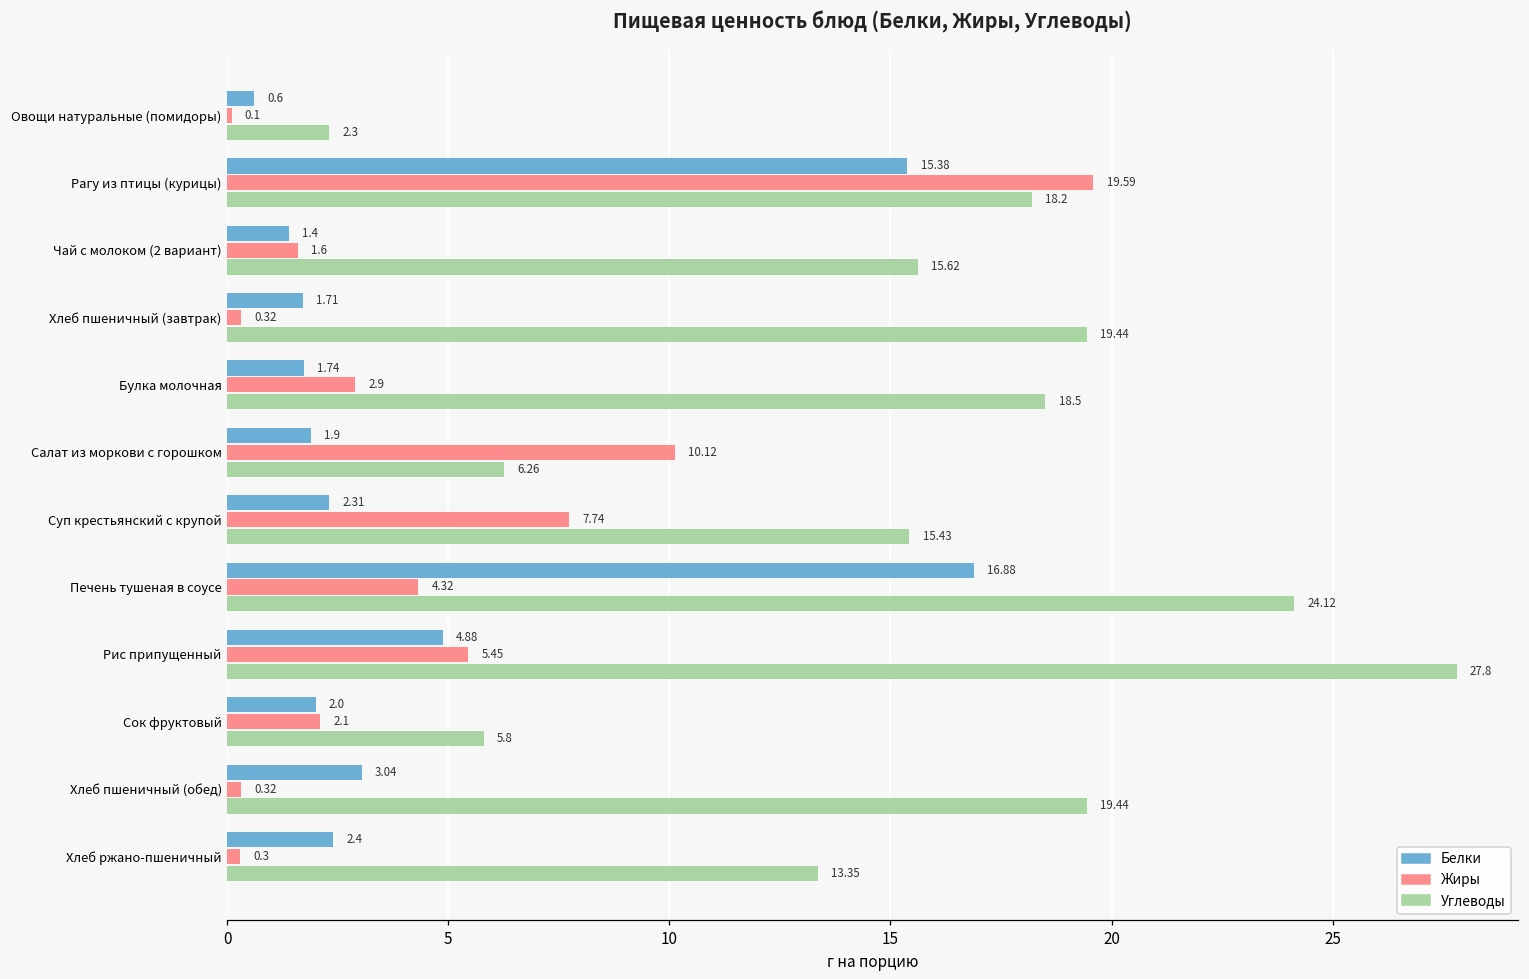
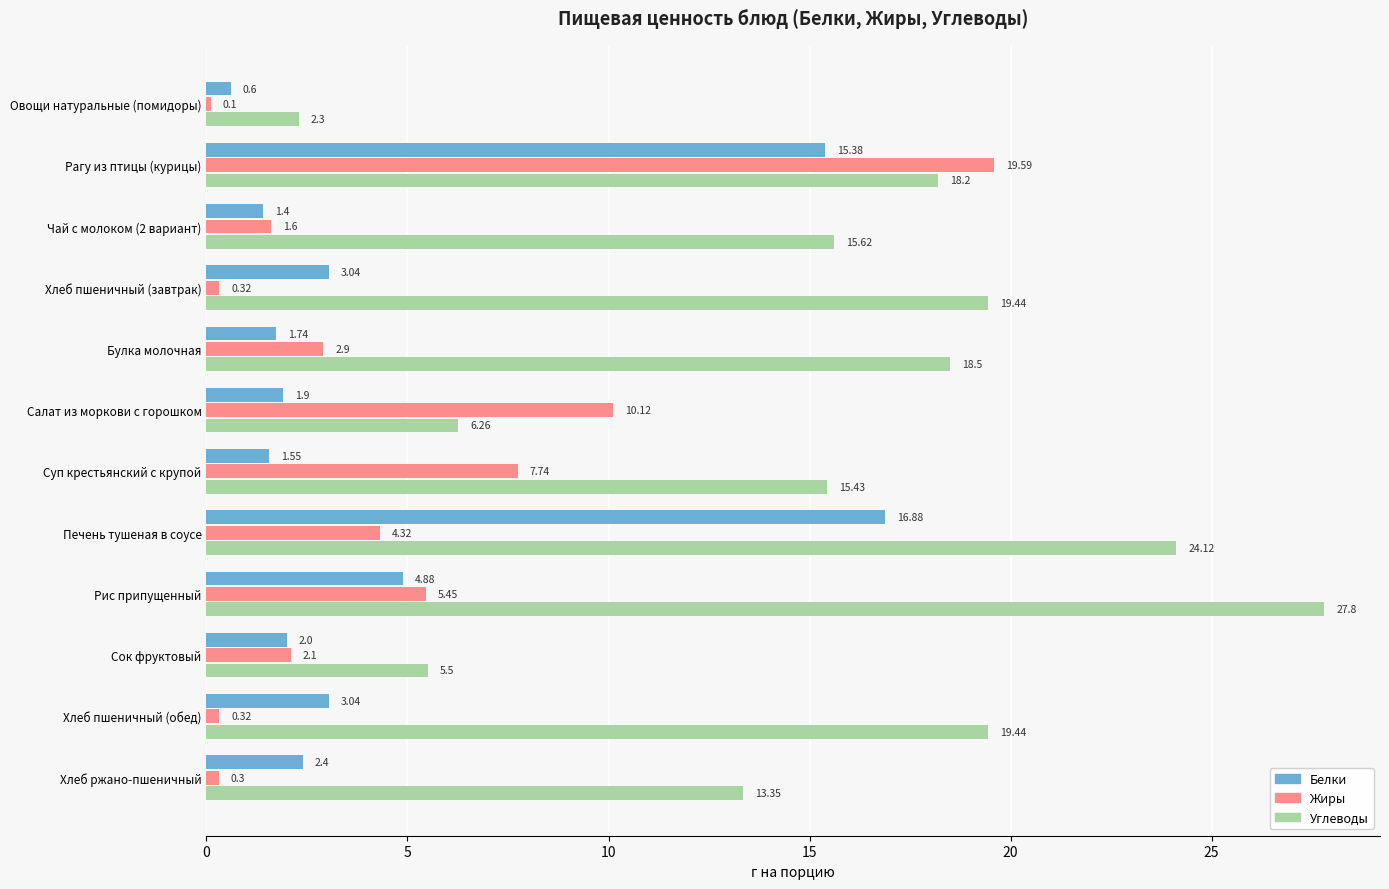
Белки, Хлеб пшеничный (завтрак): 1.71 -> 3.04
Белки, Суп крестьянский с крупой: 2.31 -> 1.55
Углеводы, Сок фруктовый: 5.8 -> 5.5
